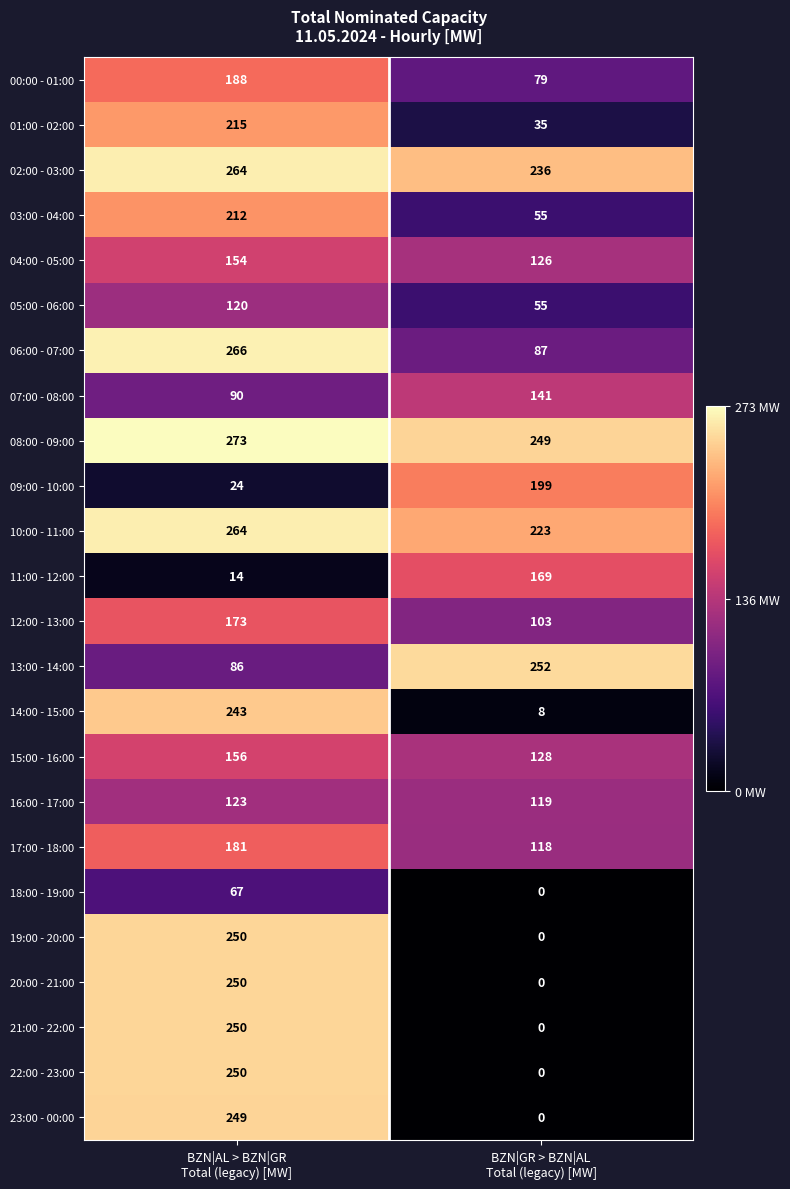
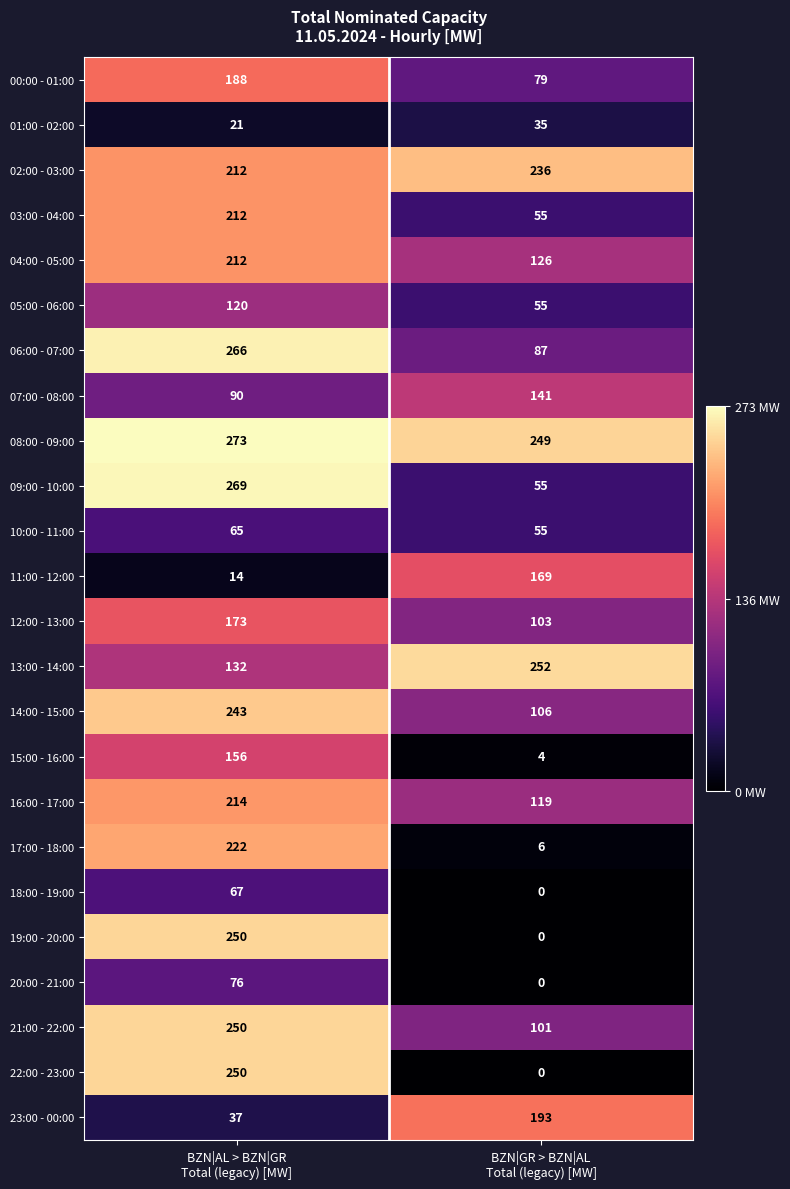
01:00 - 02:00, BZN|AL > BZN|GR Total (legacy) [MW]: 215 -> 21
02:00 - 03:00, BZN|AL > BZN|GR Total (legacy) [MW]: 264 -> 212
04:00 - 05:00, BZN|AL > BZN|GR Total (legacy) [MW]: 154 -> 212
09:00 - 10:00, BZN|AL > BZN|GR Total (legacy) [MW]: 24 -> 269
09:00 - 10:00, BZN|GR > BZN|AL Total (legacy) [MW]: 199 -> 55
10:00 - 11:00, BZN|AL > BZN|GR Total (legacy) [MW]: 264 -> 65
10:00 - 11:00, BZN|GR > BZN|AL Total (legacy) [MW]: 223 -> 55
13:00 - 14:00, BZN|AL > BZN|GR Total (legacy) [MW]: 86 -> 132
14:00 - 15:00, BZN|GR > BZN|AL Total (legacy) [MW]: 8 -> 106
15:00 - 16:00, BZN|GR > BZN|AL Total (legacy) [MW]: 128 -> 4
16:00 - 17:00, BZN|AL > BZN|GR Total (legacy) [MW]: 123 -> 214
17:00 - 18:00, BZN|AL > BZN|GR Total (legacy) [MW]: 181 -> 222
17:00 - 18:00, BZN|GR > BZN|AL Total (legacy) [MW]: 118 -> 6
20:00 - 21:00, BZN|AL > BZN|GR Total (legacy) [MW]: 250 -> 76
21:00 - 22:00, BZN|GR > BZN|AL Total (legacy) [MW]: 0 -> 101
23:00 - 00:00, BZN|AL > BZN|GR Total (legacy) [MW]: 249 -> 37
23:00 - 00:00, BZN|GR > BZN|AL Total (legacy) [MW]: 0 -> 193
